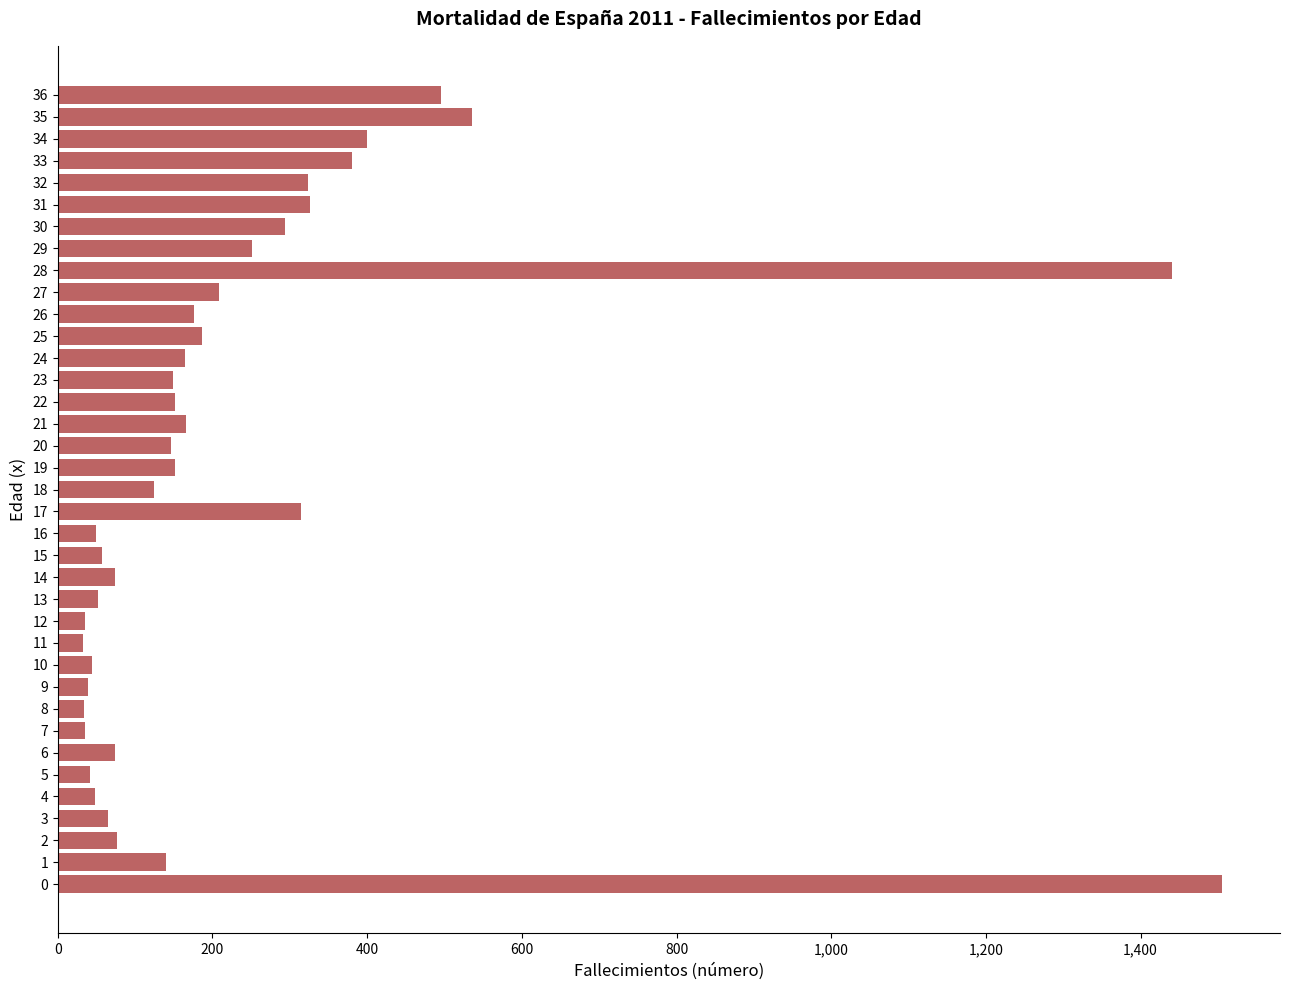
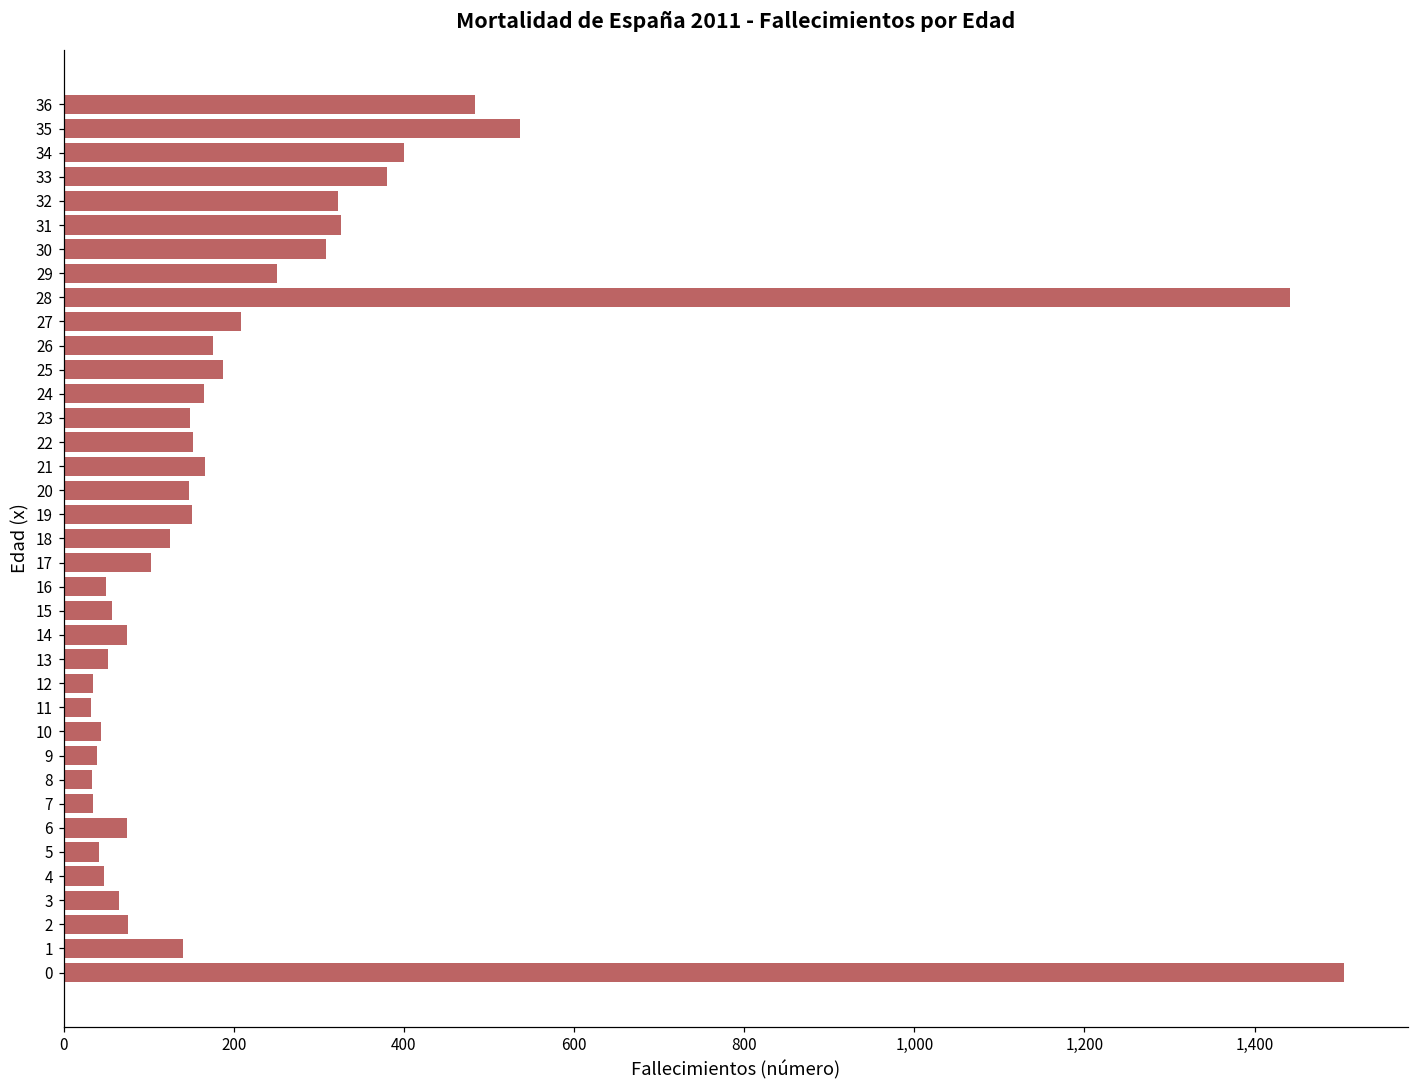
36: 500 -> 480
30: 290 -> 310
17: 320 -> 100
